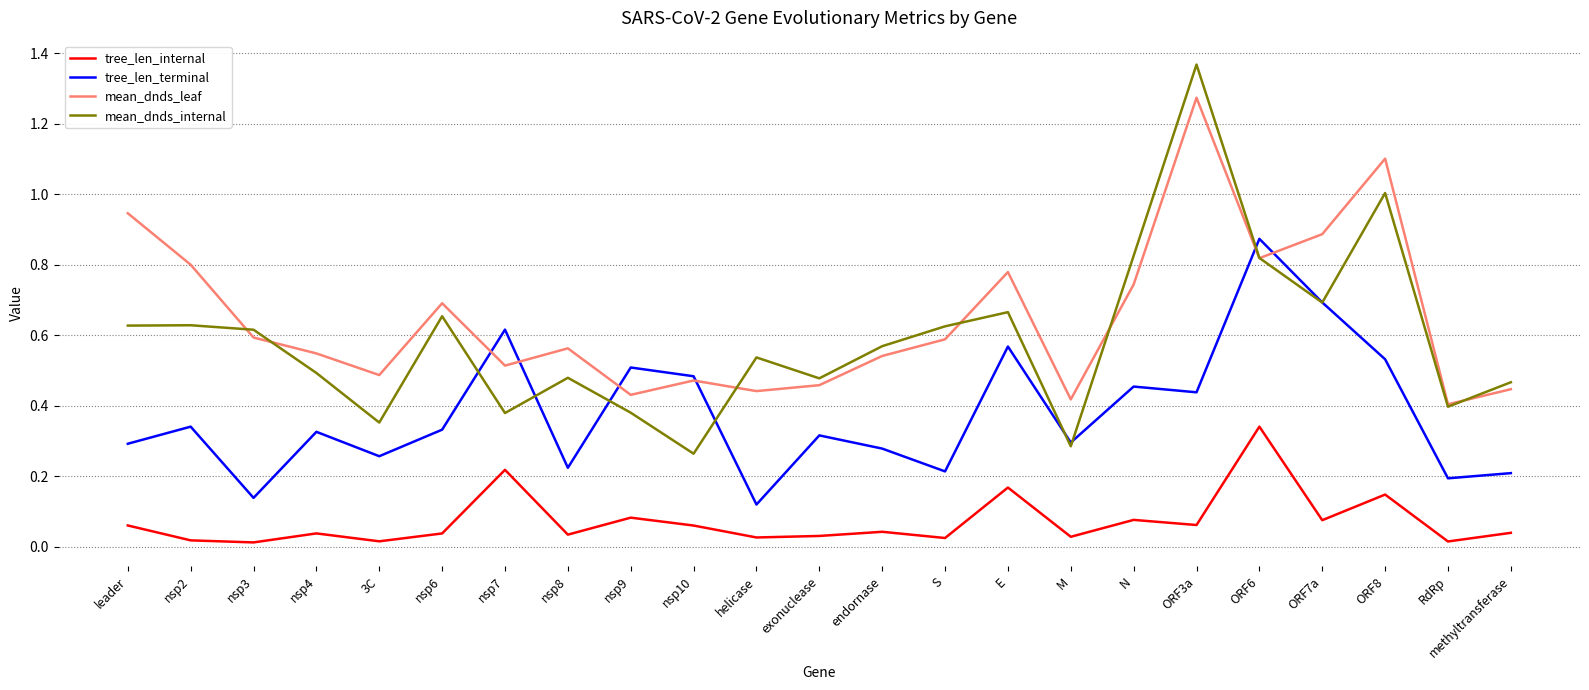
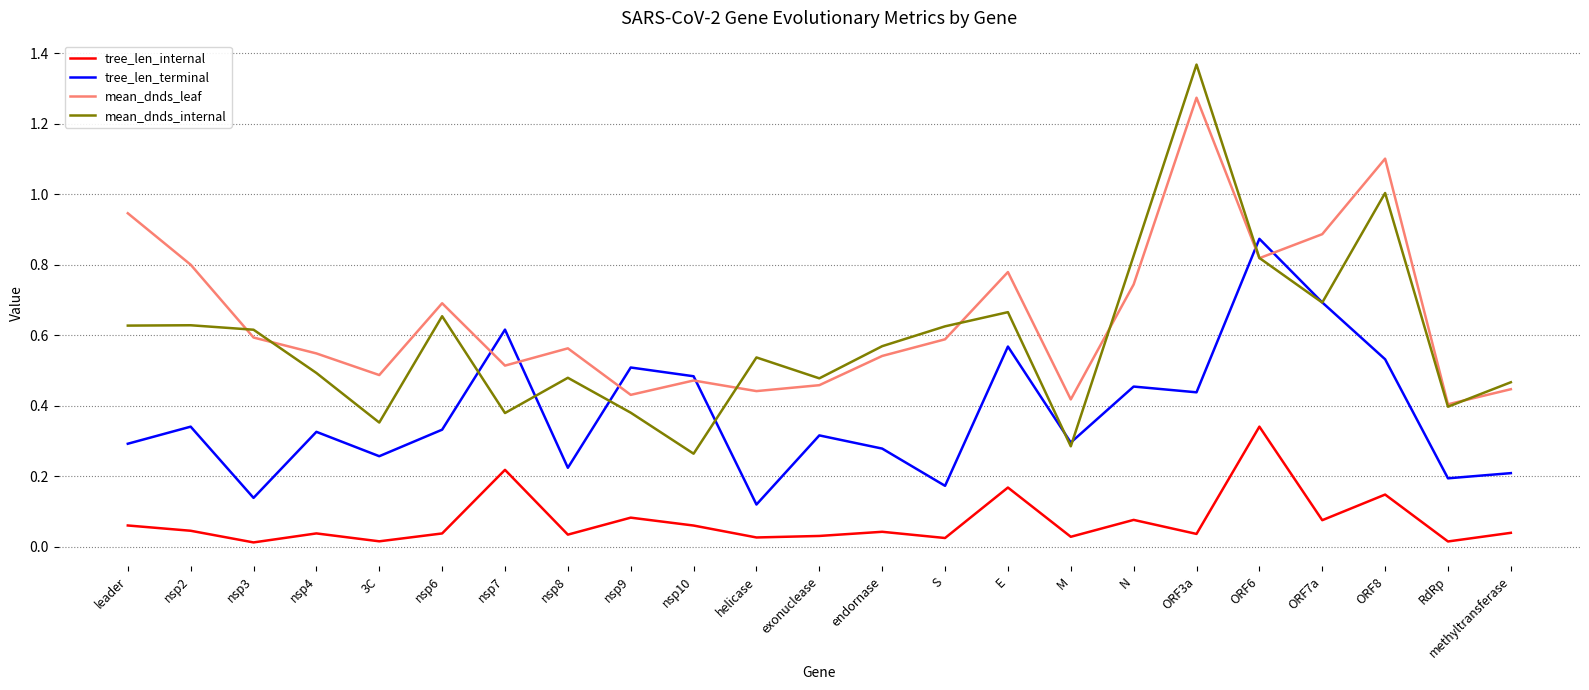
tree_len_internal, nsp2: 0.02 -> 0.05
tree_len_terminal, S: 0.21 -> 0.17
tree_len_internal, ORF3a: 0.06 -> 0.04
